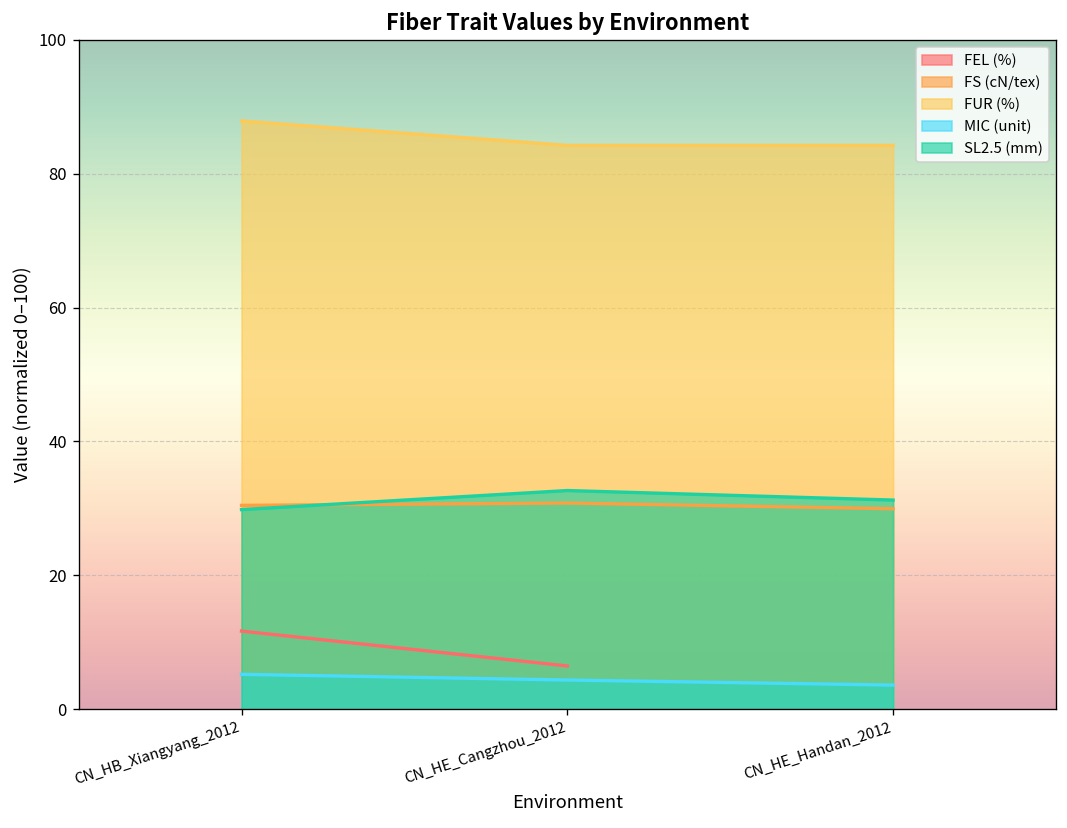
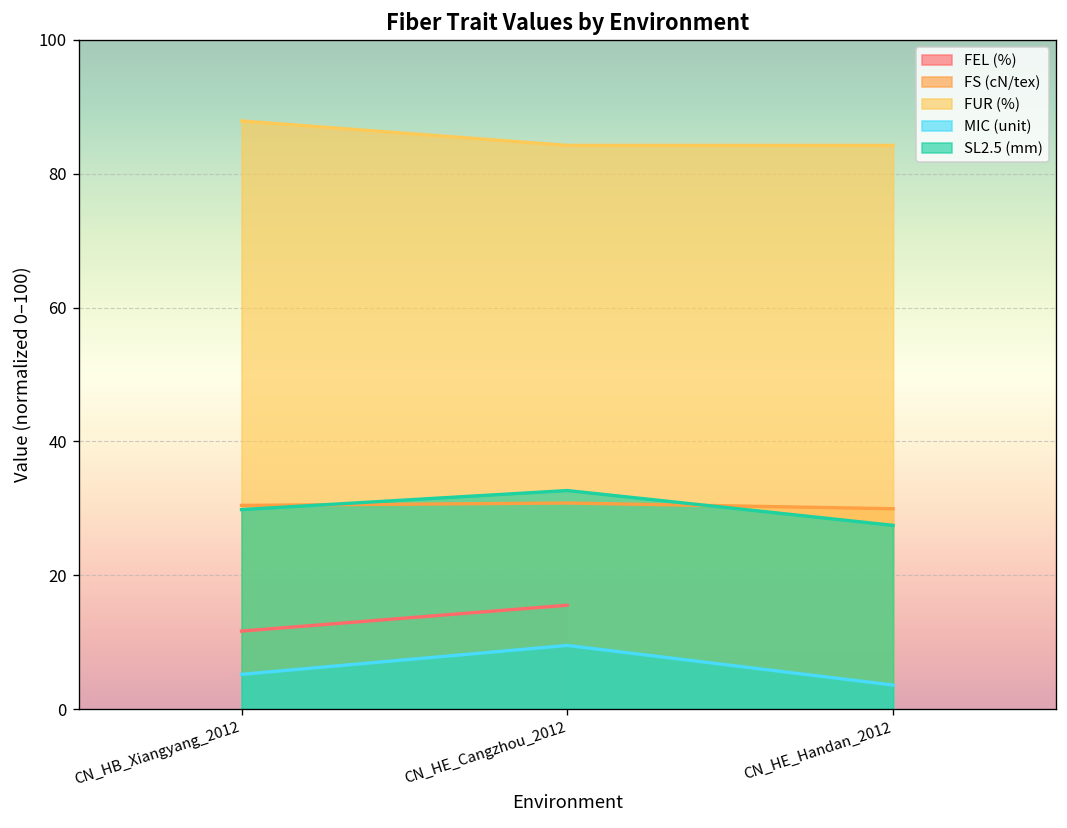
FEL (%), CN_HE_Cangzhou_2012: 6 -> 16
MIC (unit), CN_HE_Cangzhou_2012: 4 -> 10
SL2.5 (mm), CN_HE_Handan_2012: 31 -> 27
